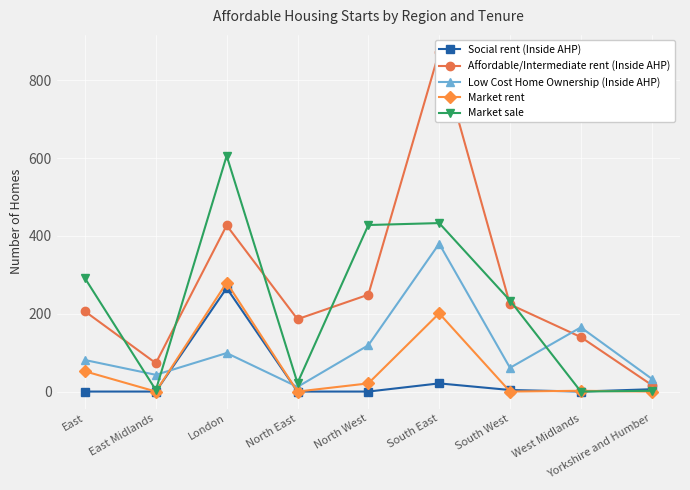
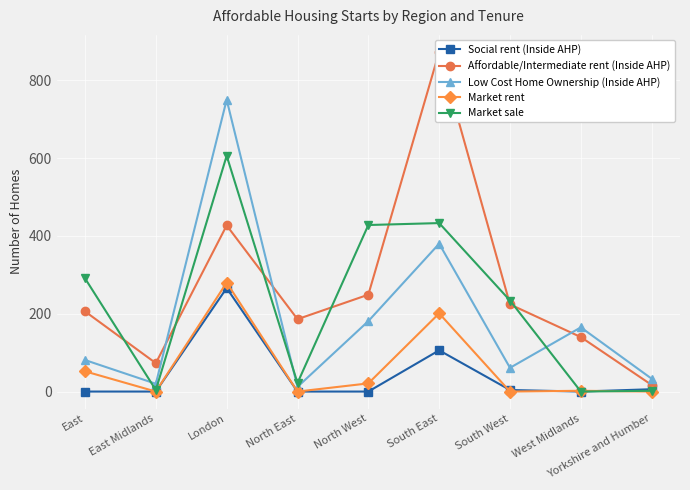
Low Cost Home Ownership (Inside AHP), East Midlands: 40 -> 20
Low Cost Home Ownership (Inside AHP), London: 100 -> 750
Low Cost Home Ownership (Inside AHP), North West: 120 -> 180
Social rent (Inside AHP), South East: 20 -> 110
